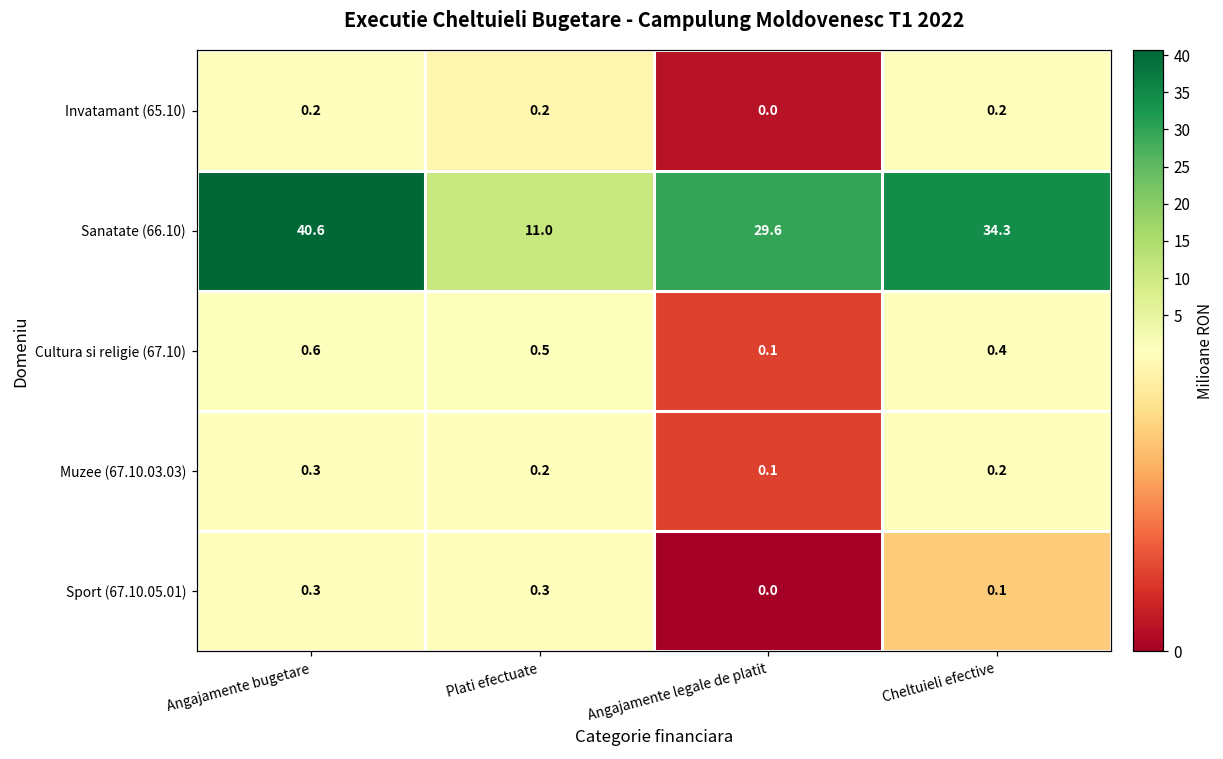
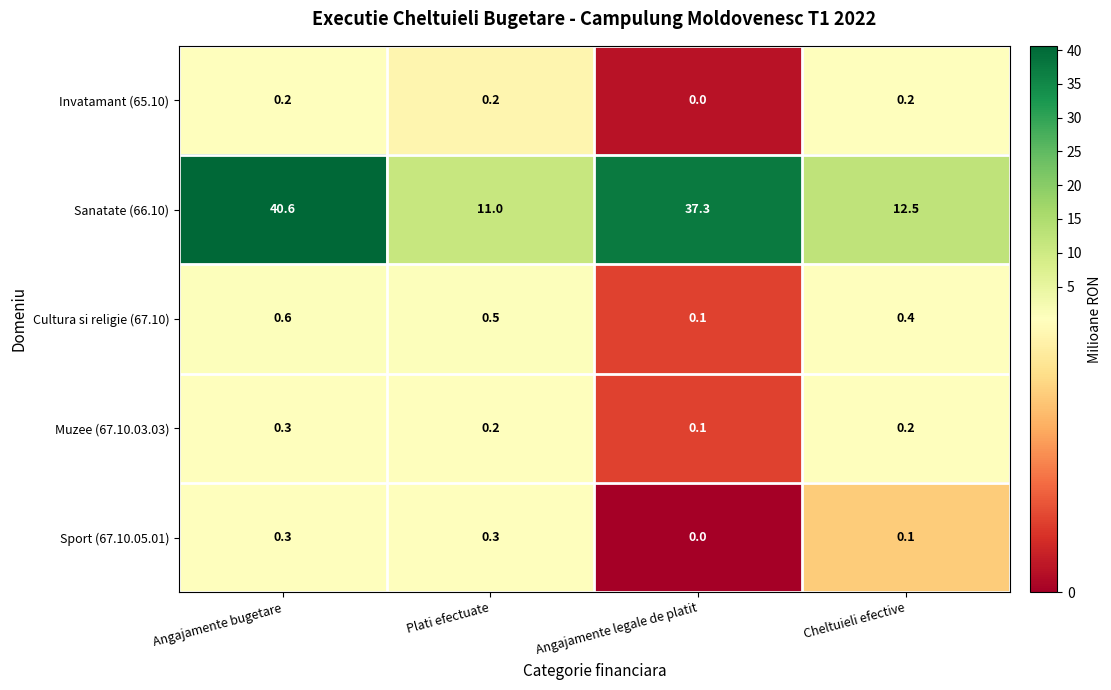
Sanatate (66.10), Angajamente legale de platit: 29.6 -> 37.3
Sanatate (66.10), Cheltuieli efective: 34.3 -> 12.5
